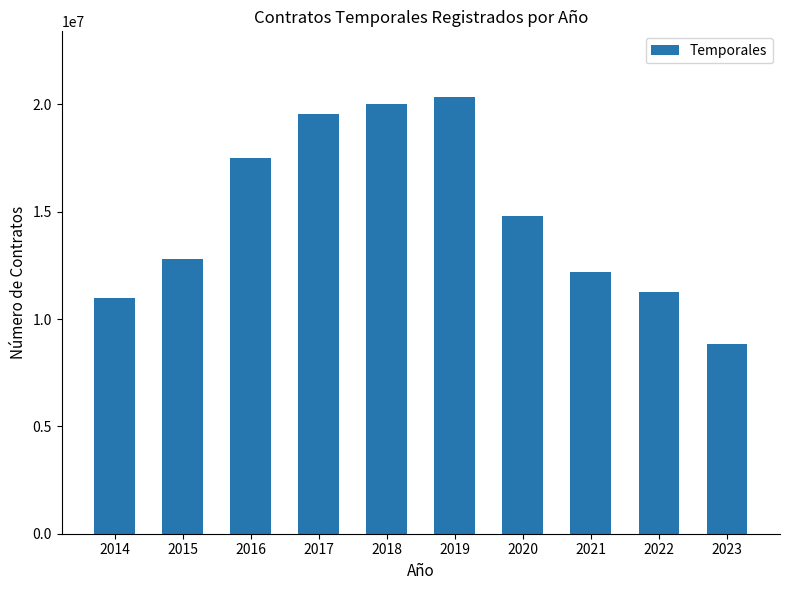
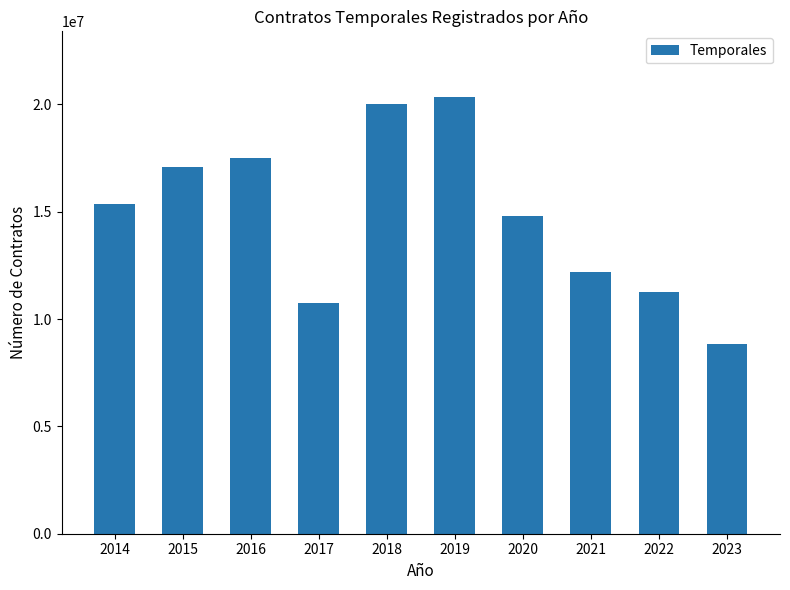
2014: 11000000 -> 15400000
2015: 12800000 -> 17100000
2017: 19600000 -> 10800000
